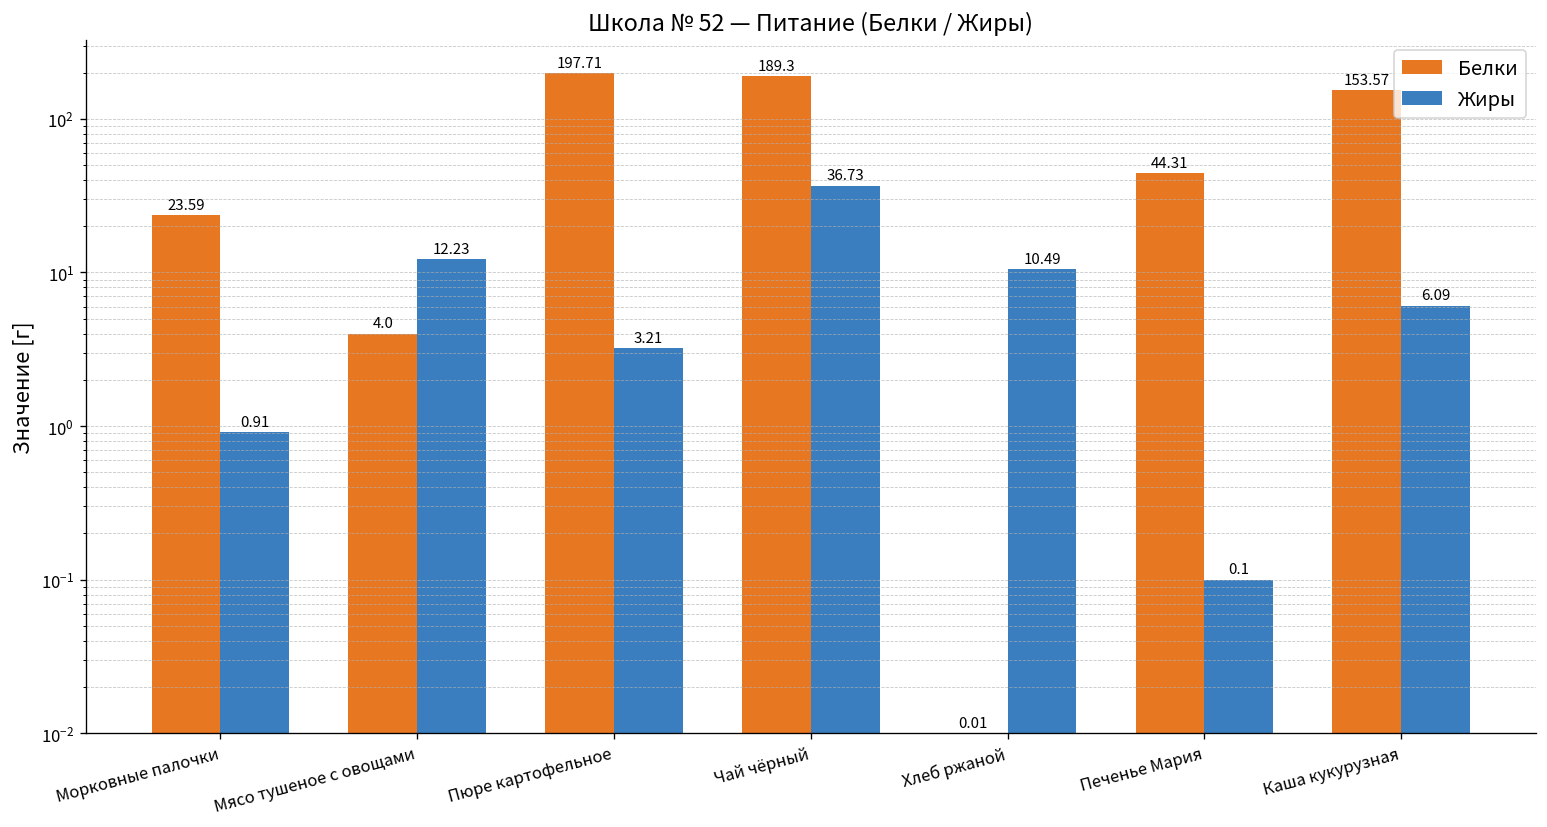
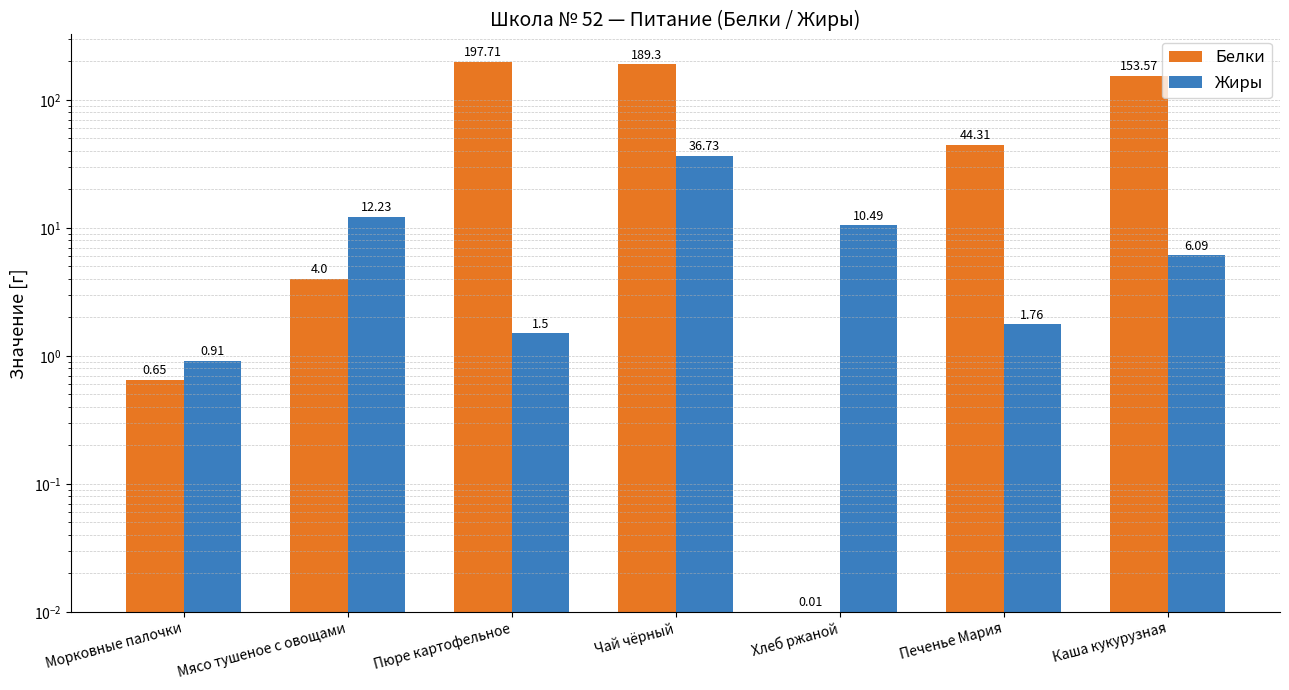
Белки, Морковные палочки: 23.59 -> 0.65
Жиры, Пюре картофельное: 3.21 -> 1.5
Жиры, Печенье Мария: 0.1 -> 1.76
